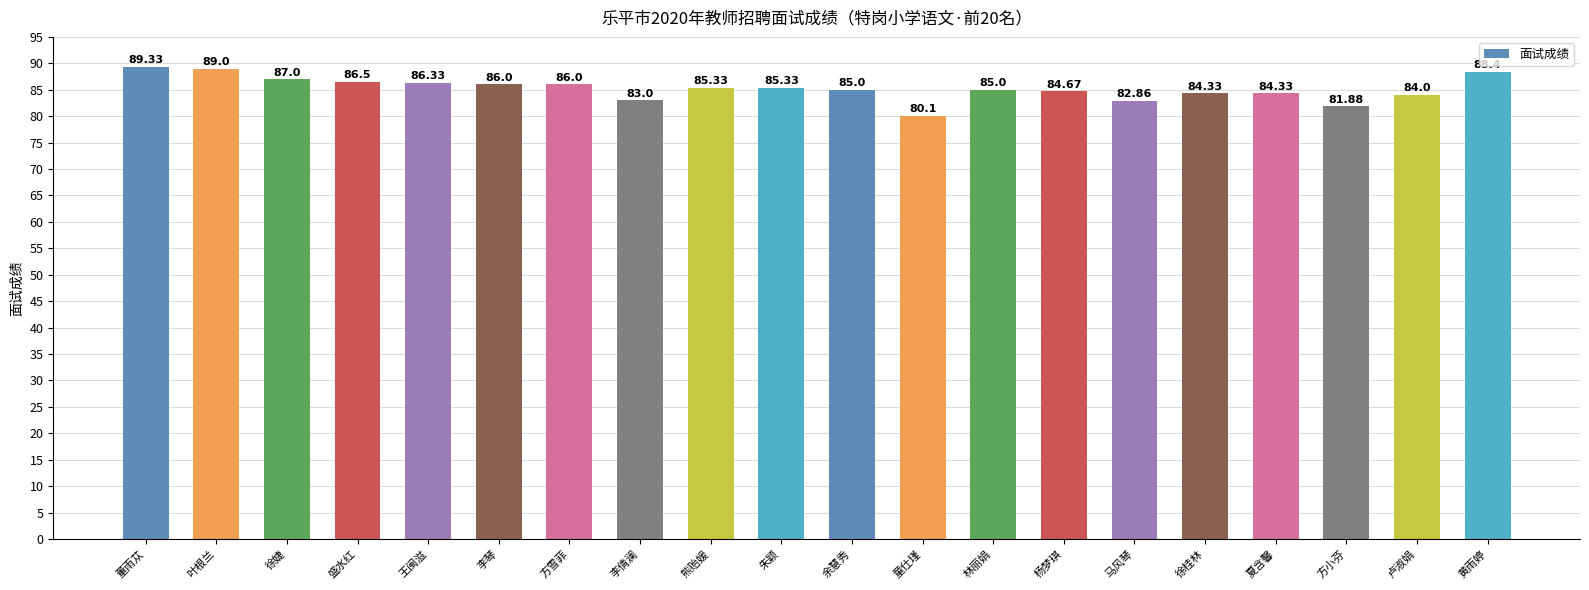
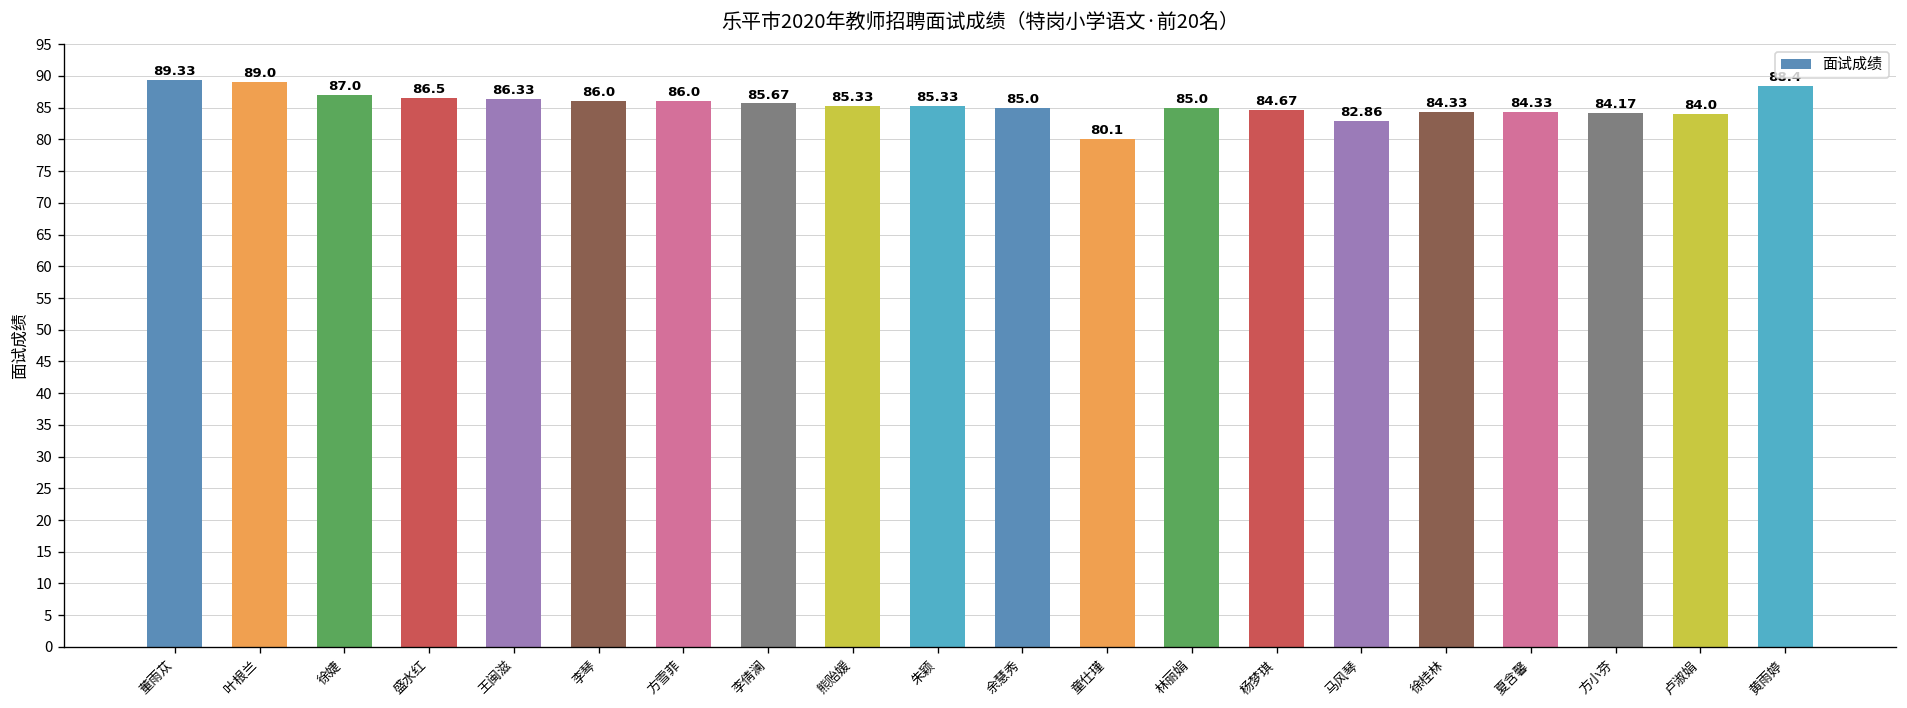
李倩澜: 83.0 -> 85.67
方小芬: 81.88 -> 84.17
